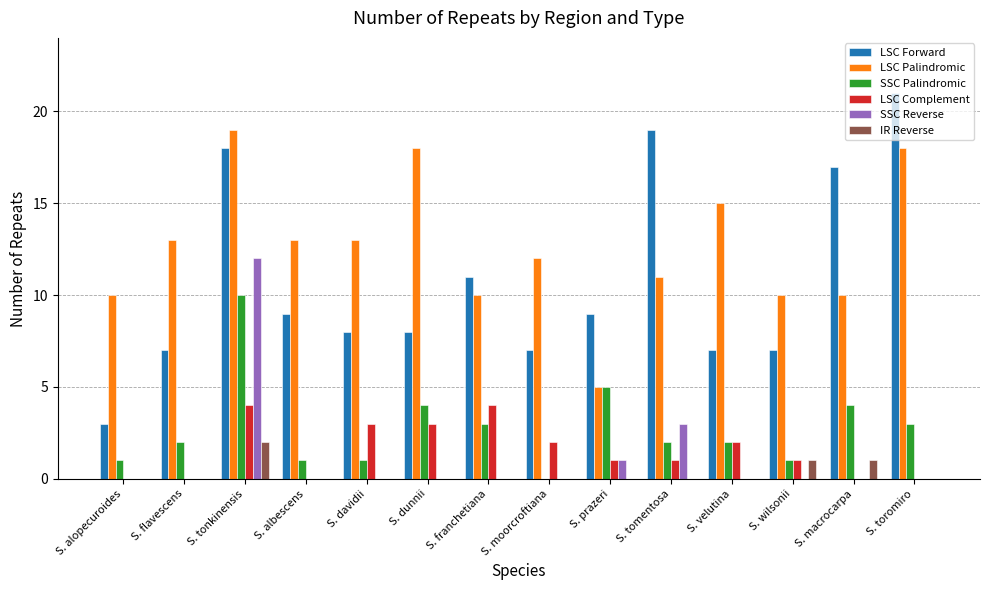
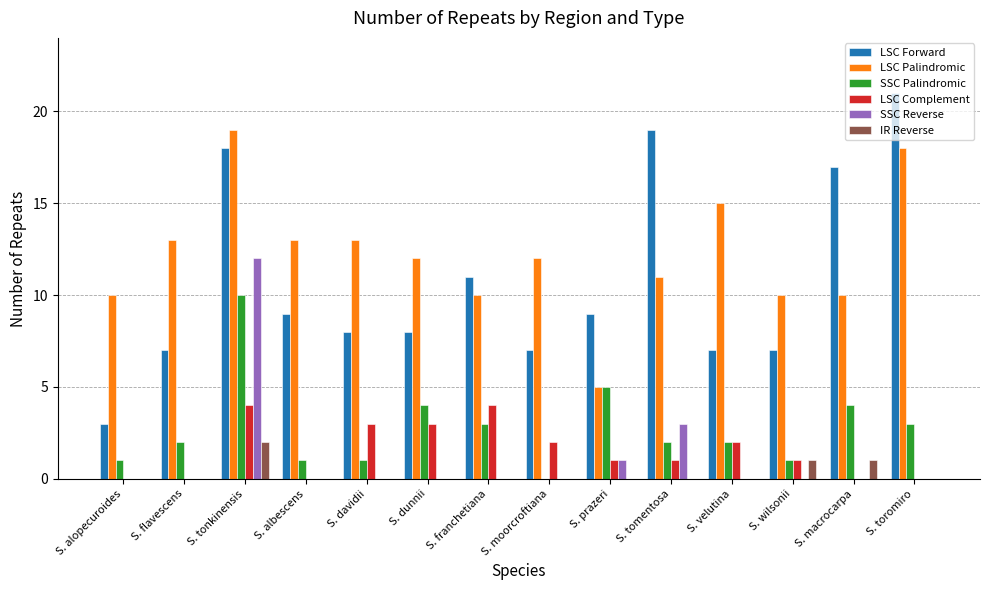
LSC Palindromic, S. dunnii: 18 -> 12
